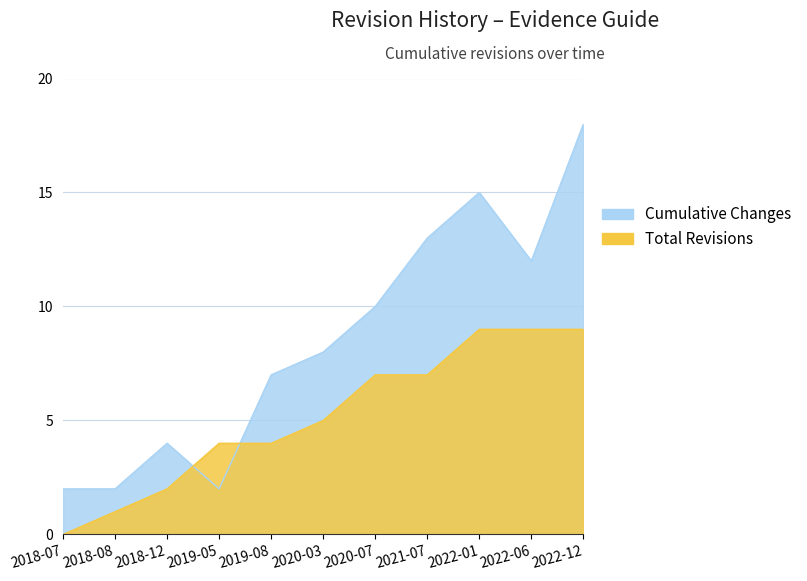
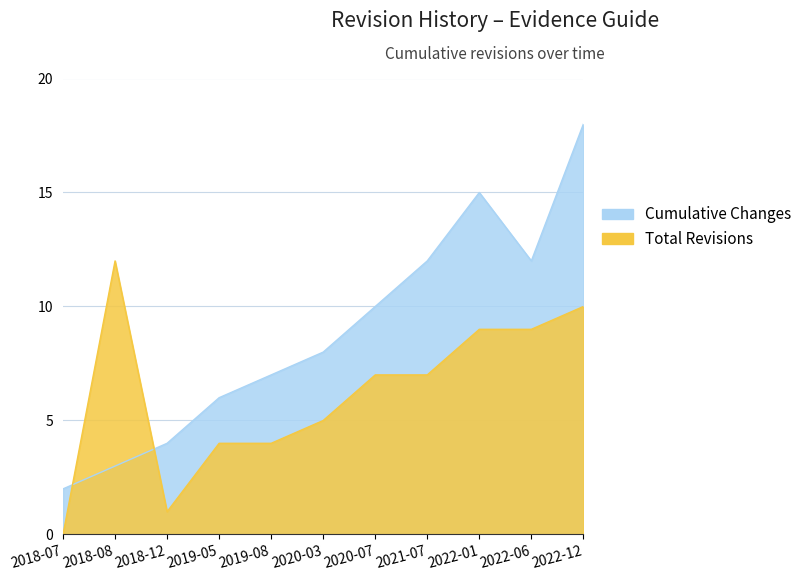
Cumulative Changes, 2018-08: 2 -> 3
Total Revisions, 2018-08: 1 -> 12
Total Revisions, 2018-12: 2 -> 1
Cumulative Changes, 2019-05: 2 -> 6
Cumulative Changes, 2021-07: 13 -> 12
Total Revisions, 2022-12: 9 -> 10
